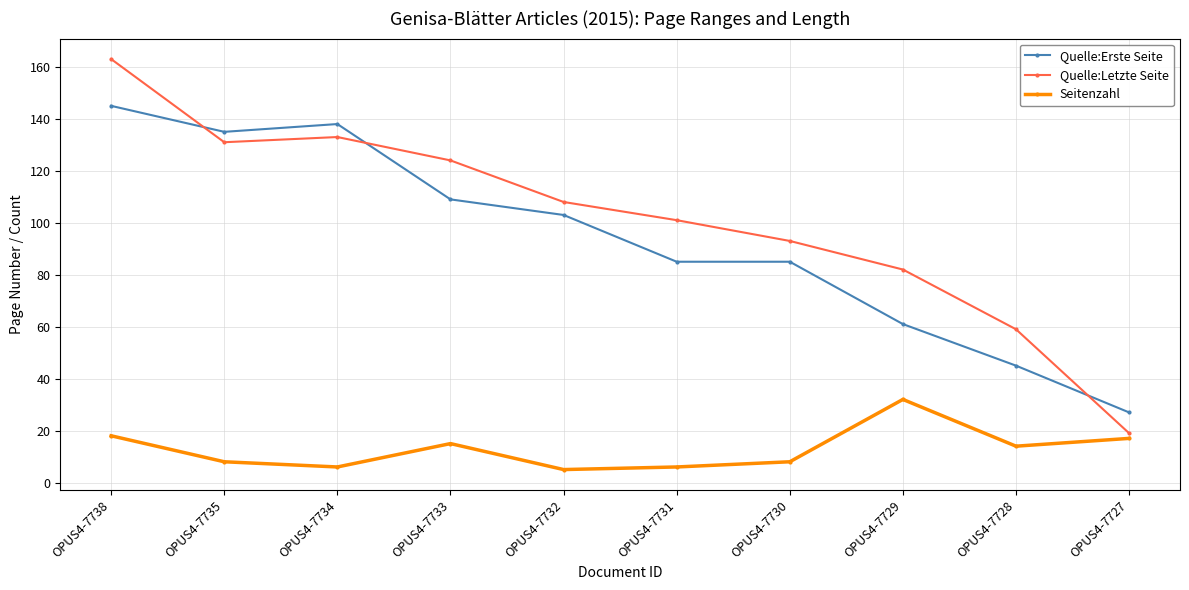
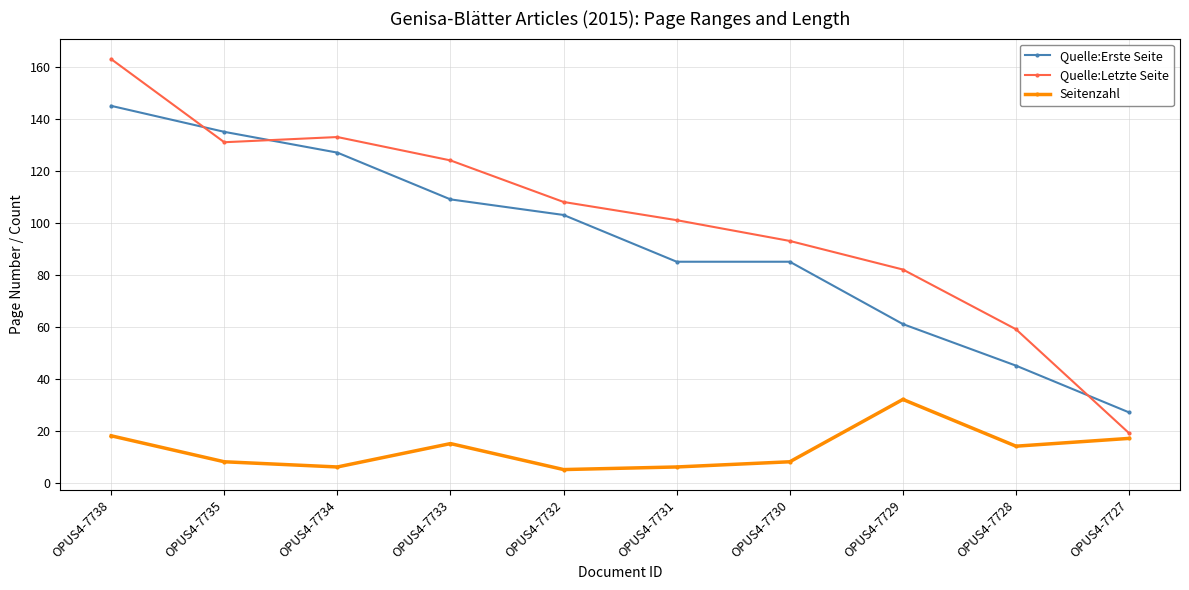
Quelle:Erste Seite, OPUS4-7734: 138 -> 127
